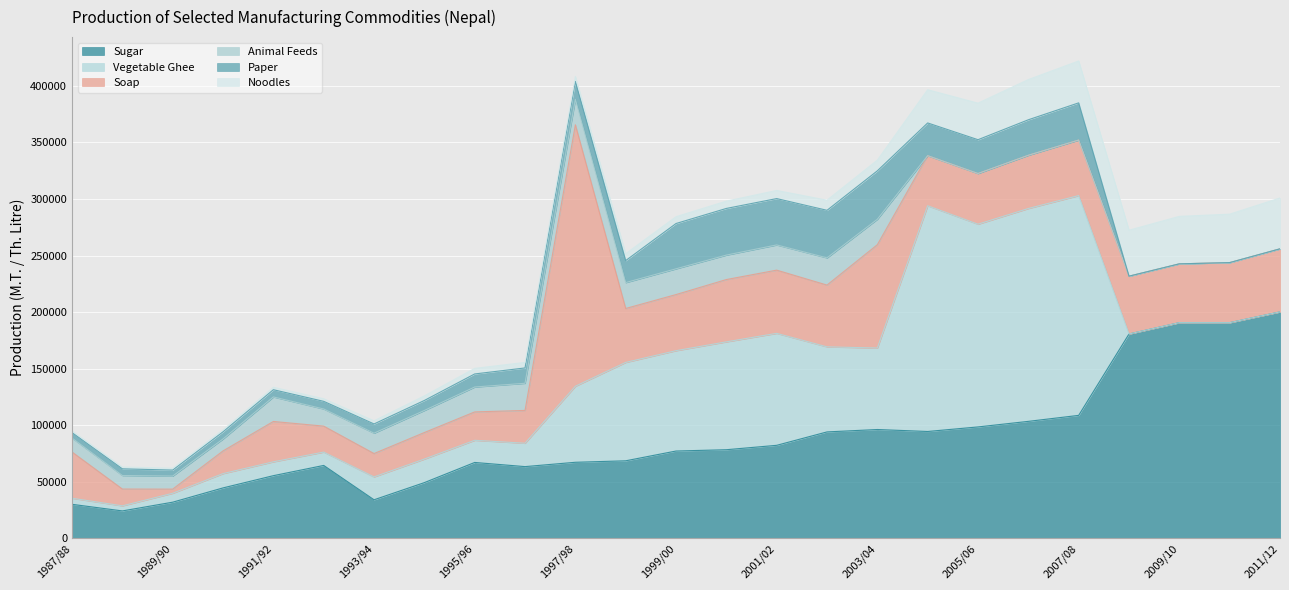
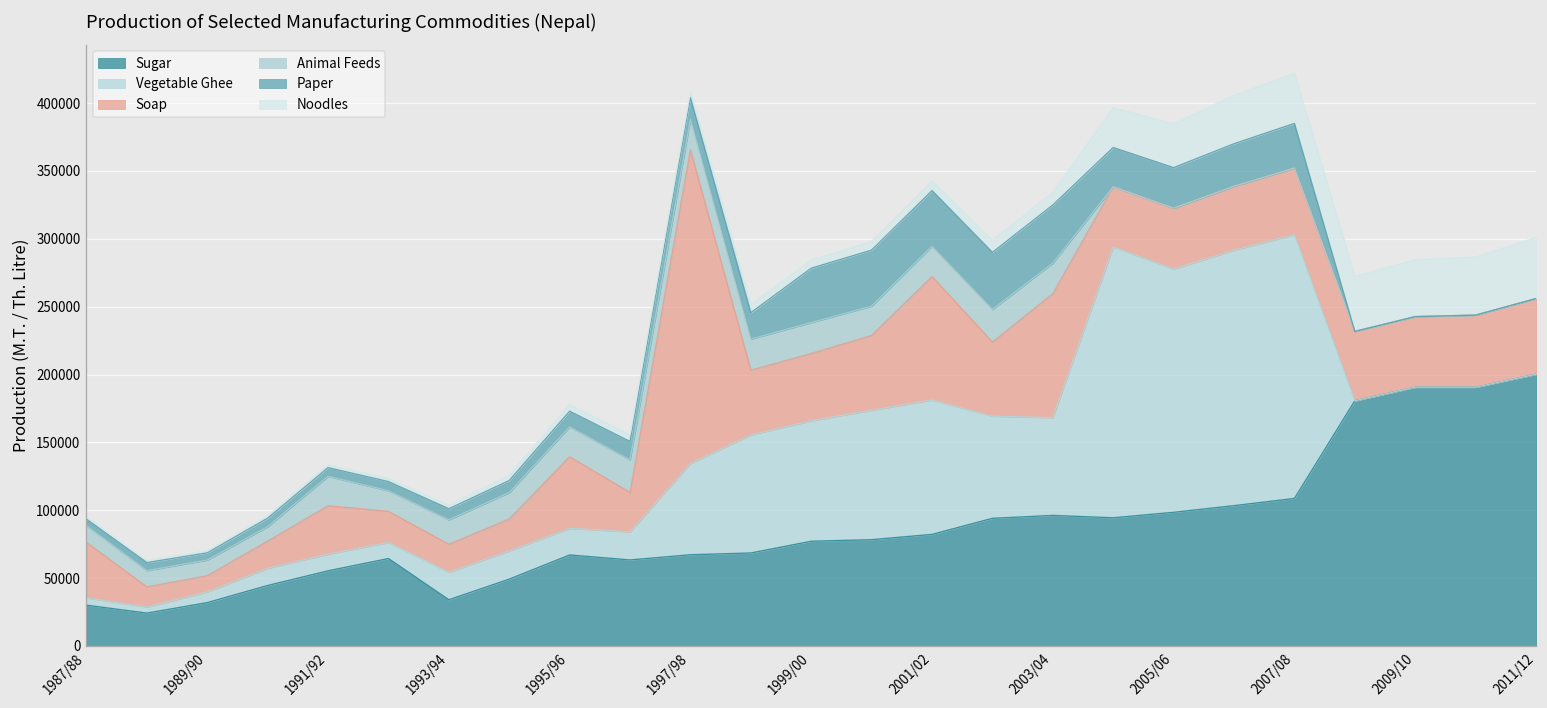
Soap, 1989/90: 4000 -> 12000
Soap, 1995/96: 25000 -> 53000
Soap, 2001/02: 56000 -> 91000
